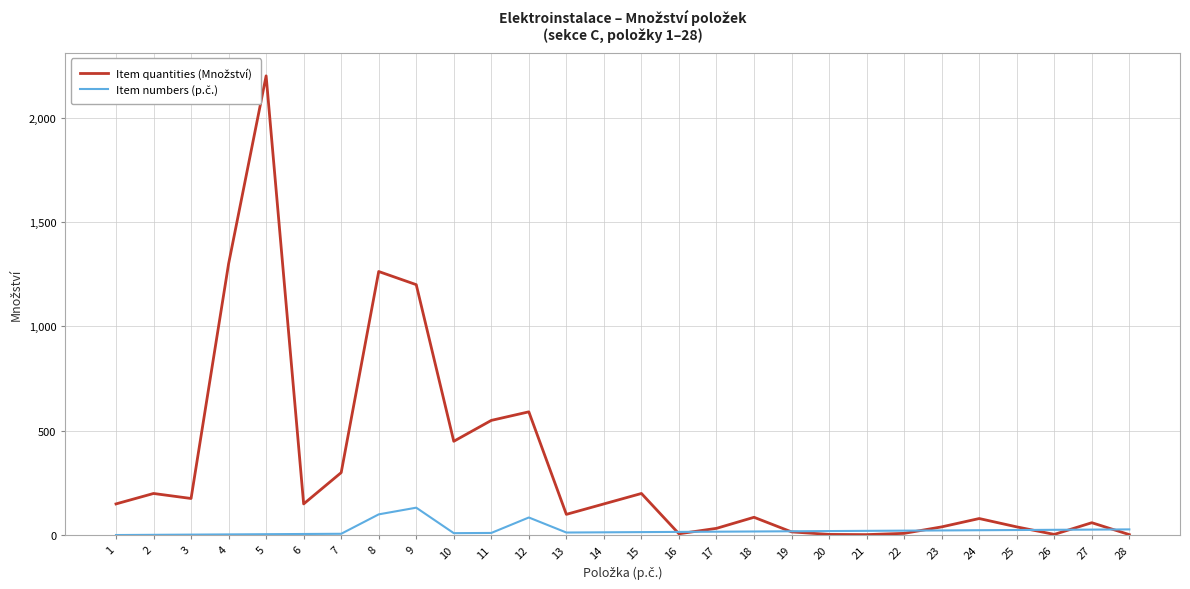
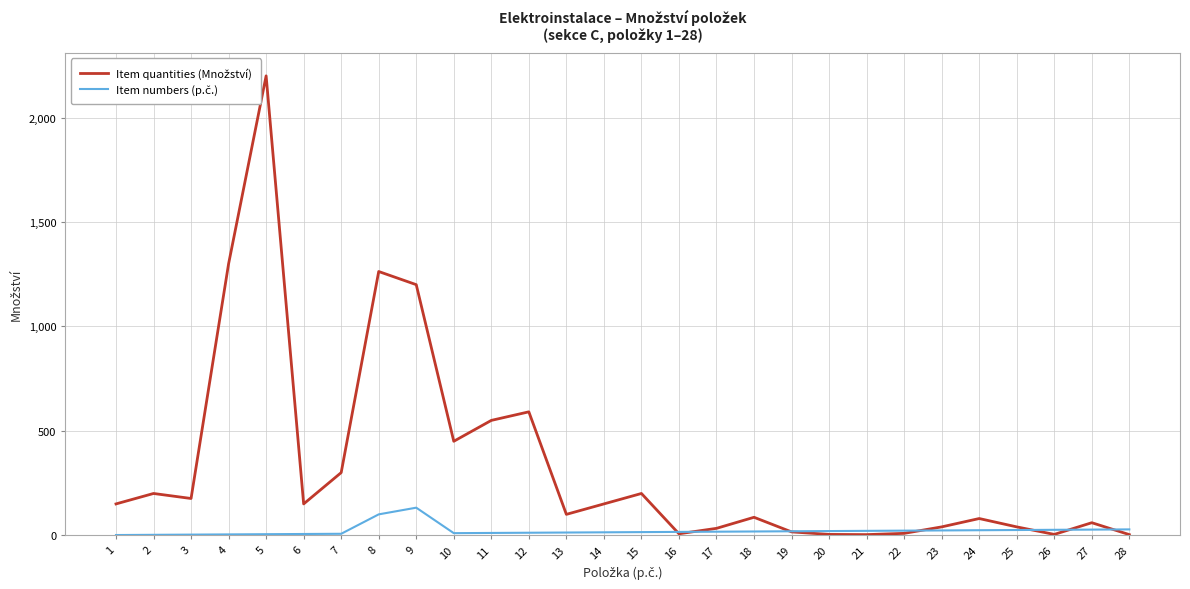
Item numbers (p.č.), 12: 90 -> 10
